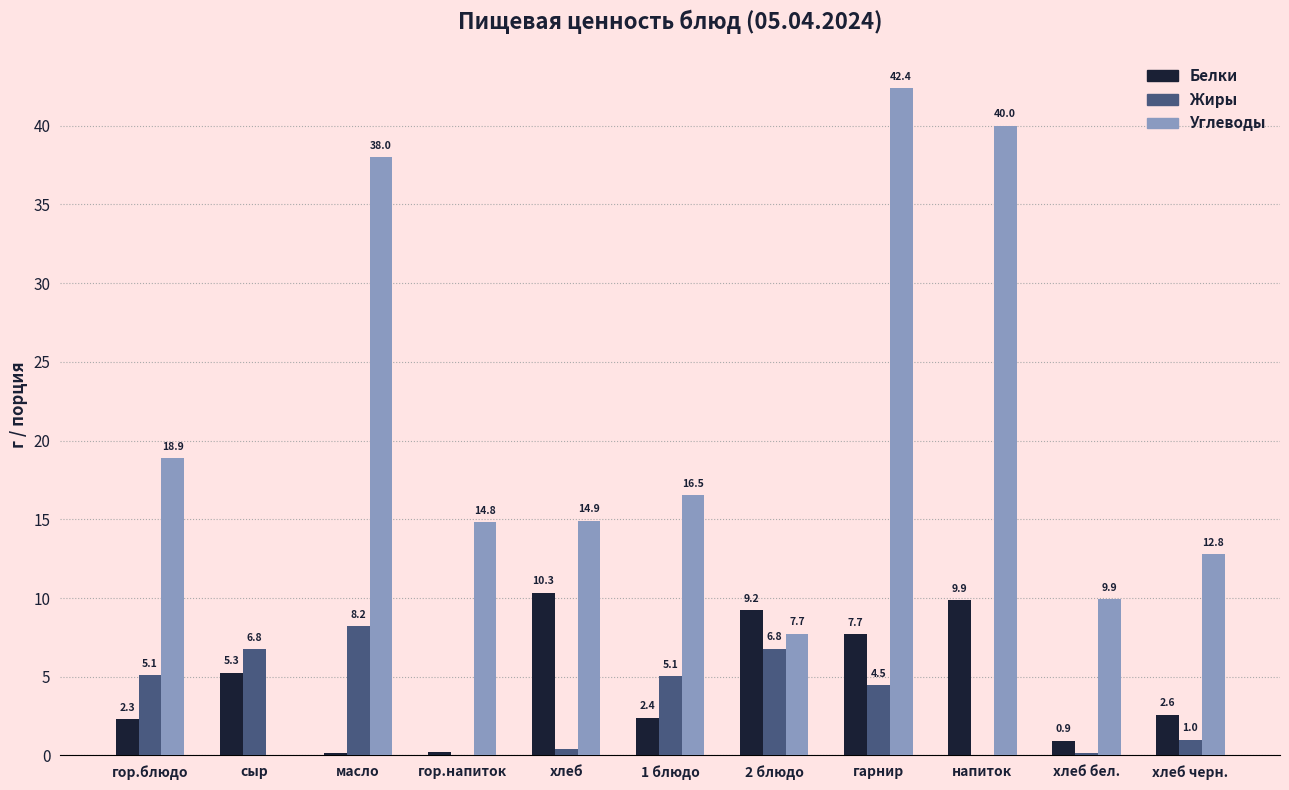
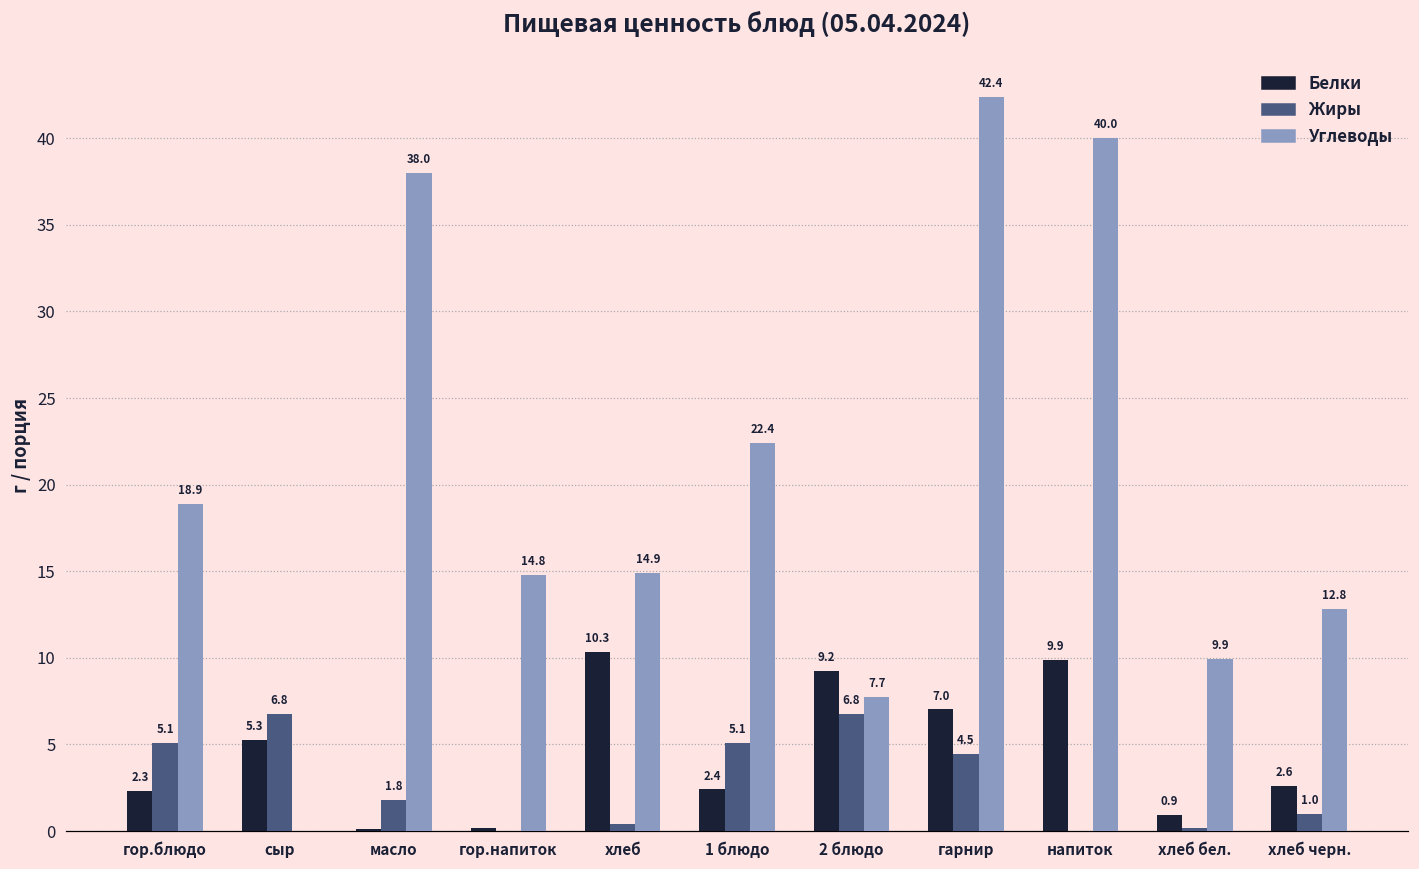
Жиры, масло: 8.2 -> 1.8
Углеводы, 1 блюдо: 16.5 -> 22.4
Белки, гарнир: 7.7 -> 7.0
